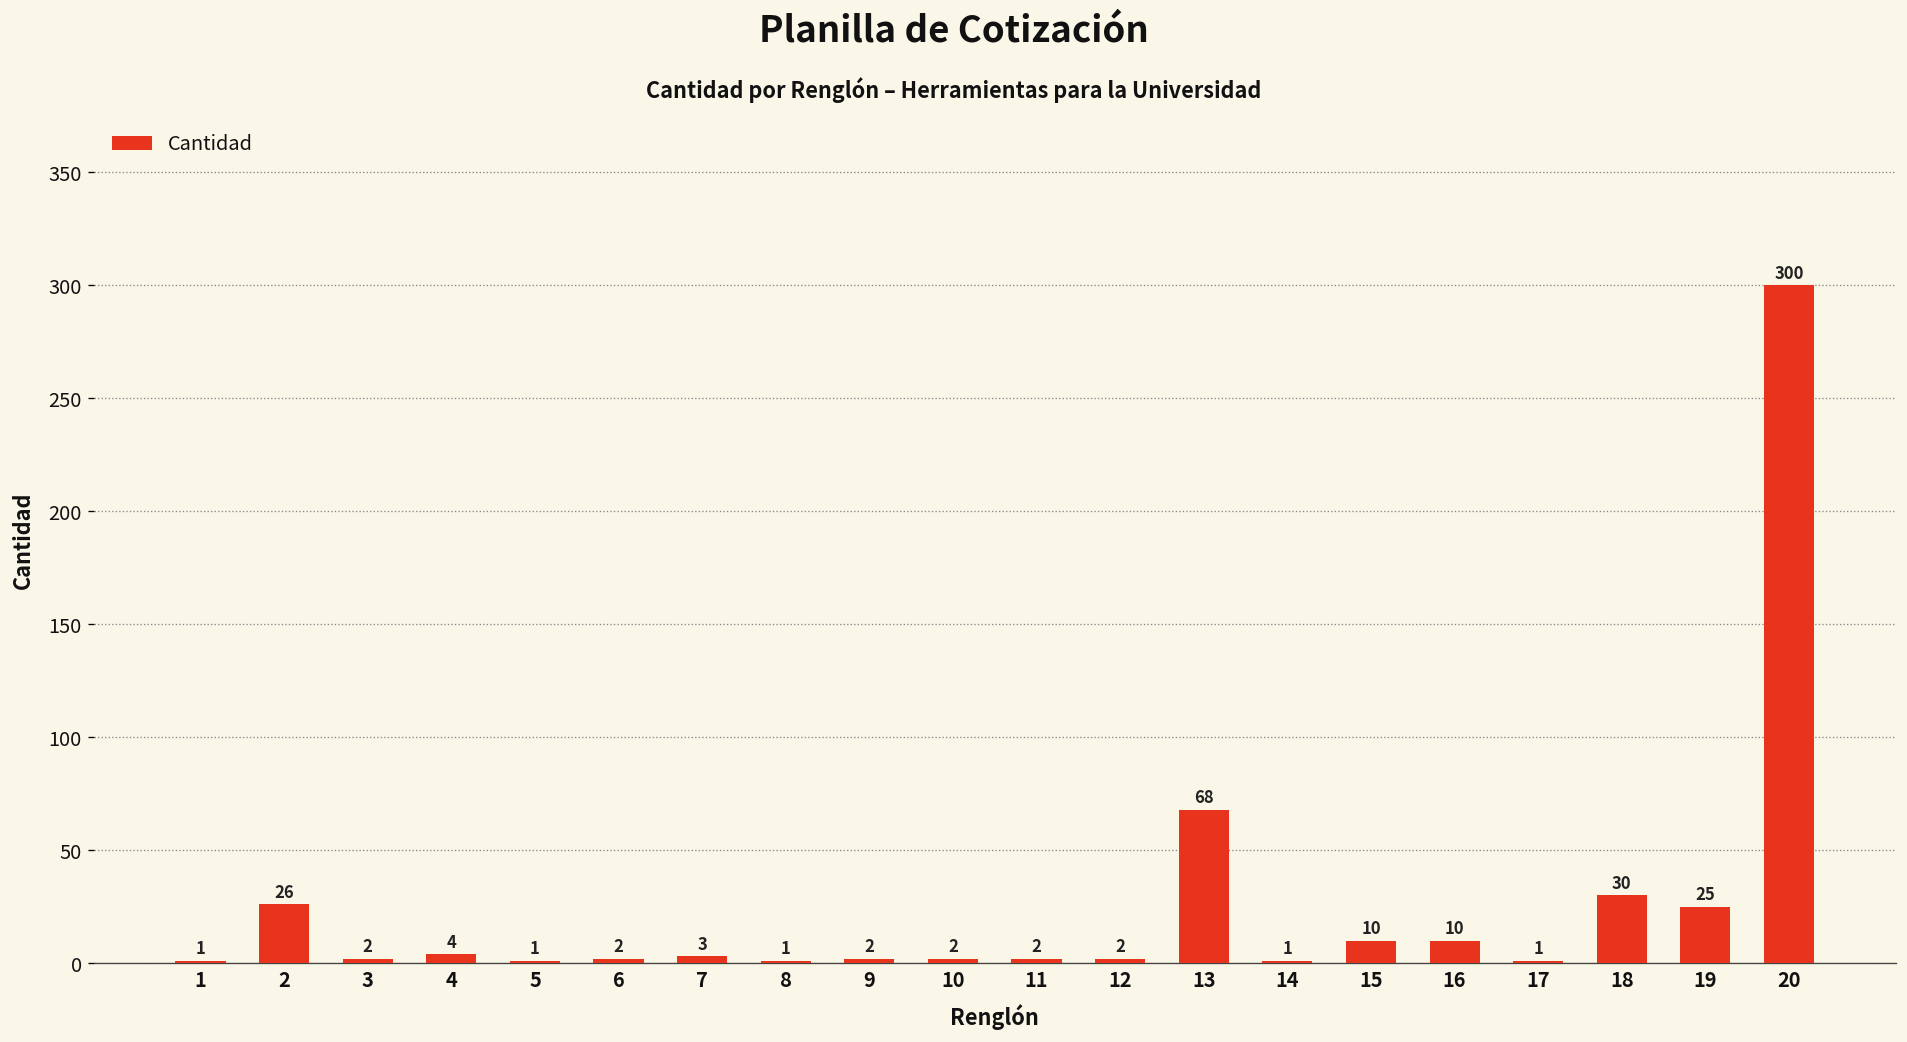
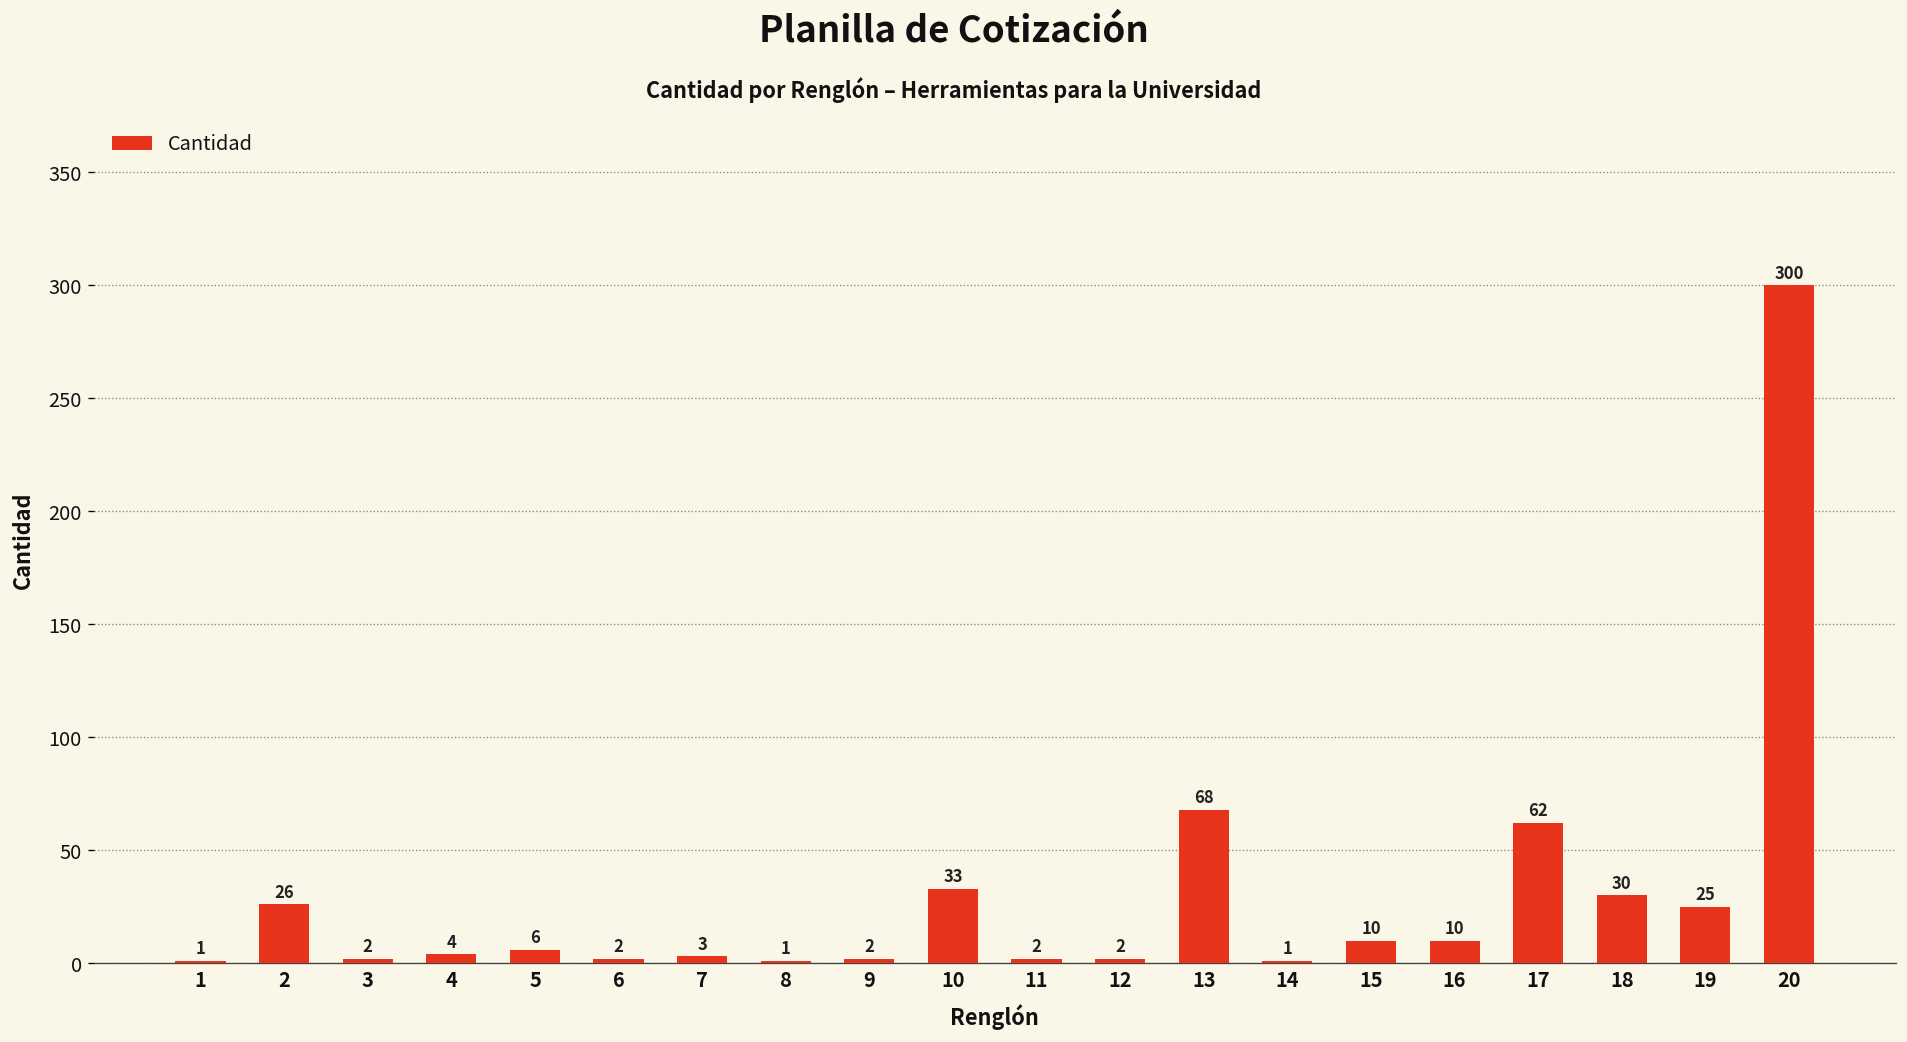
5: 1 -> 6
10: 2 -> 33
17: 1 -> 62
